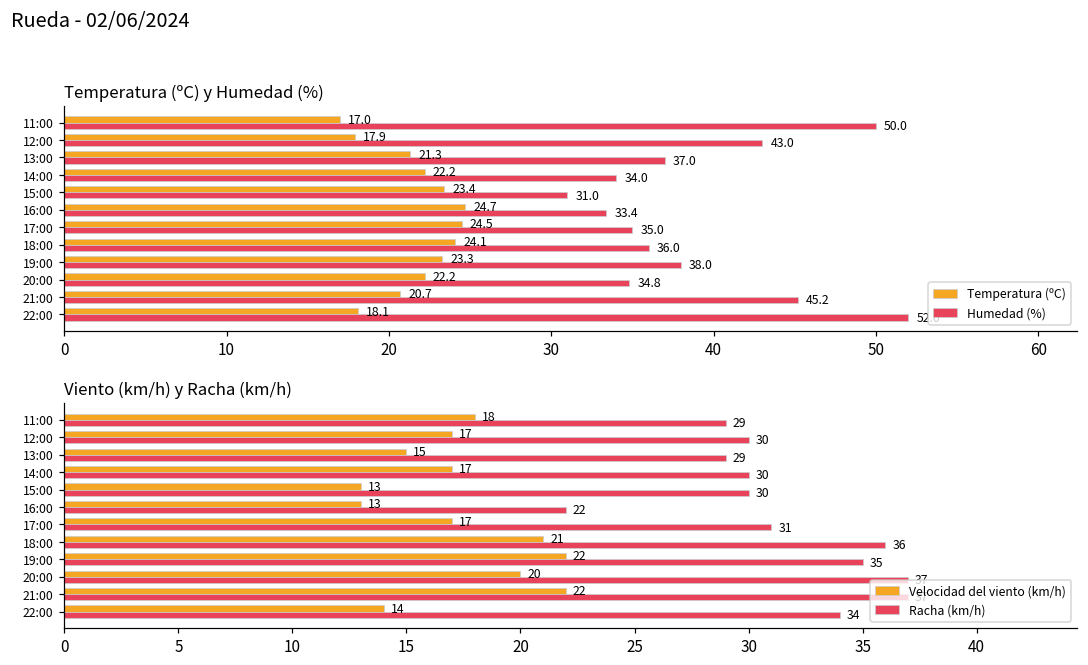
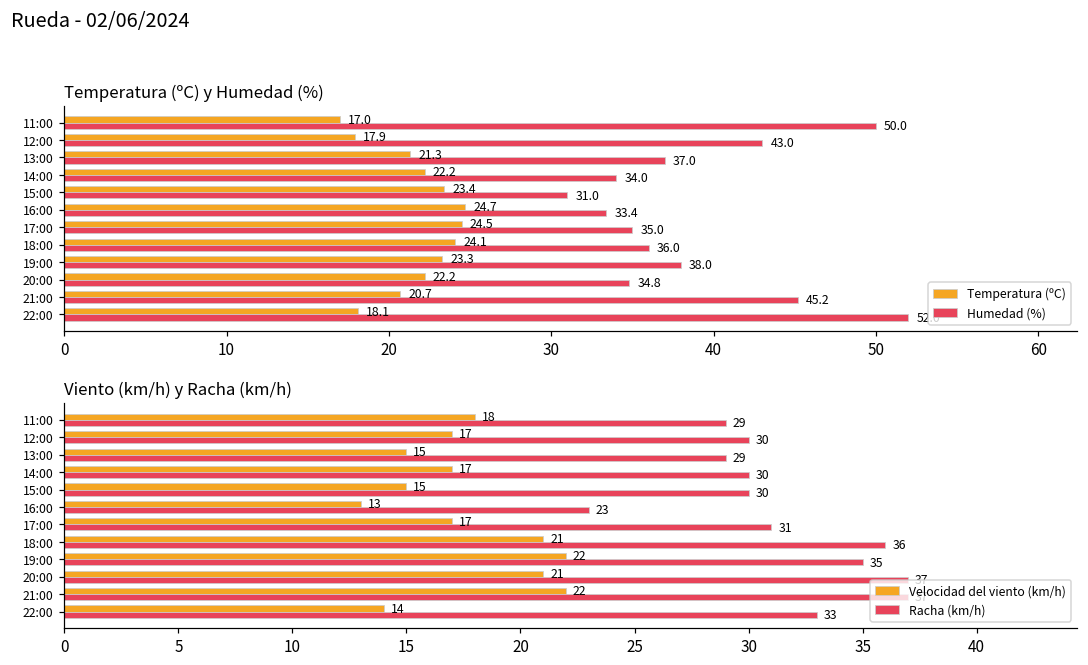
Viento (km/h) y Racha (km/h), Velocidad del viento (km/h), 15:00: 13 -> 15
Viento (km/h) y Racha (km/h), Racha (km/h), 16:00: 22 -> 23
Viento (km/h) y Racha (km/h), Velocidad del viento (km/h), 20:00: 20 -> 21
Viento (km/h) y Racha (km/h), Racha (km/h), 22:00: 34 -> 33
